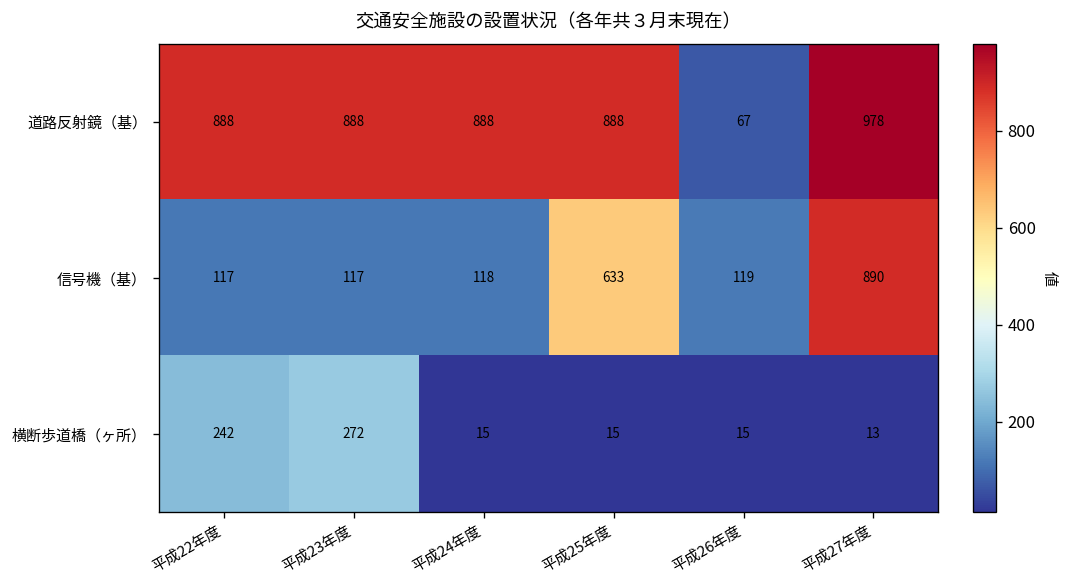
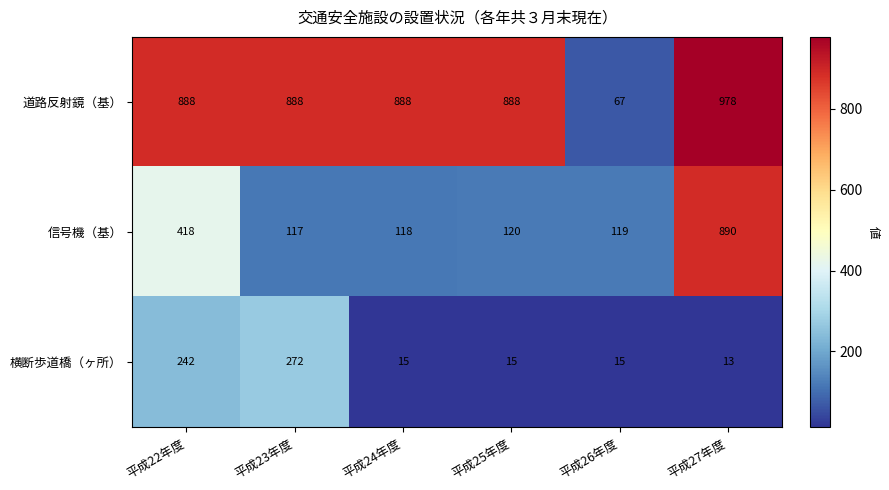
信号機（基）, 平成22年度: 117 -> 418
信号機（基）, 平成25年度: 633 -> 120
